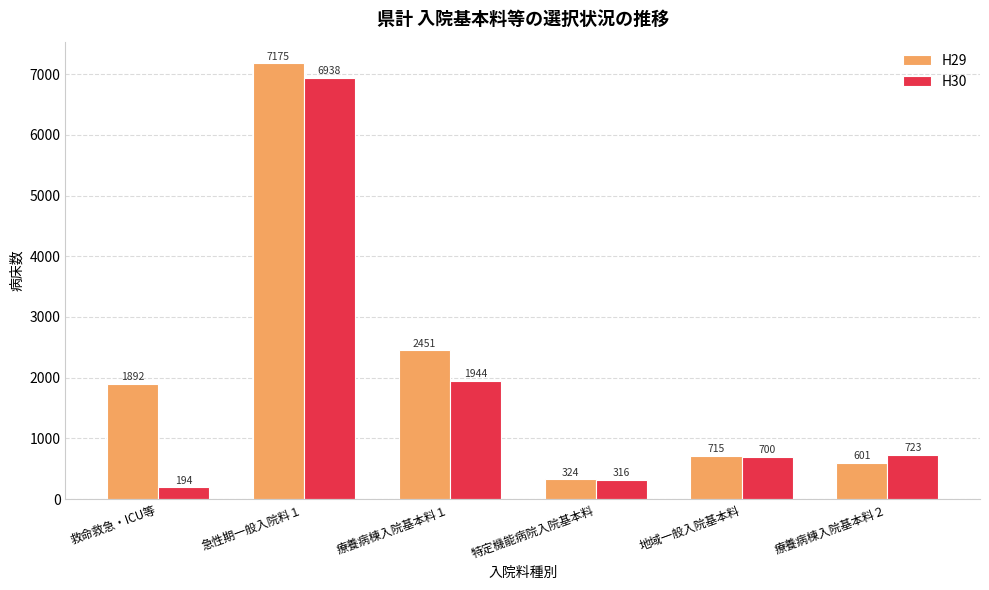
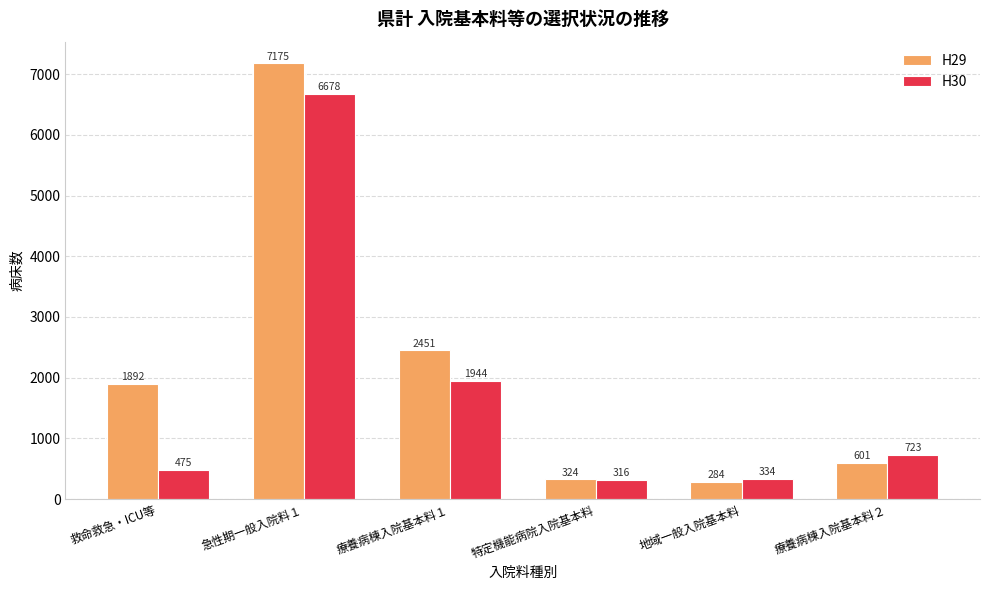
H30, 救命救急・ICU等: 194 -> 475
H30, 急性期一般入院料１: 6938 -> 6678
H29, 地域一般入院基本料: 715 -> 284
H30, 地域一般入院基本料: 700 -> 334
